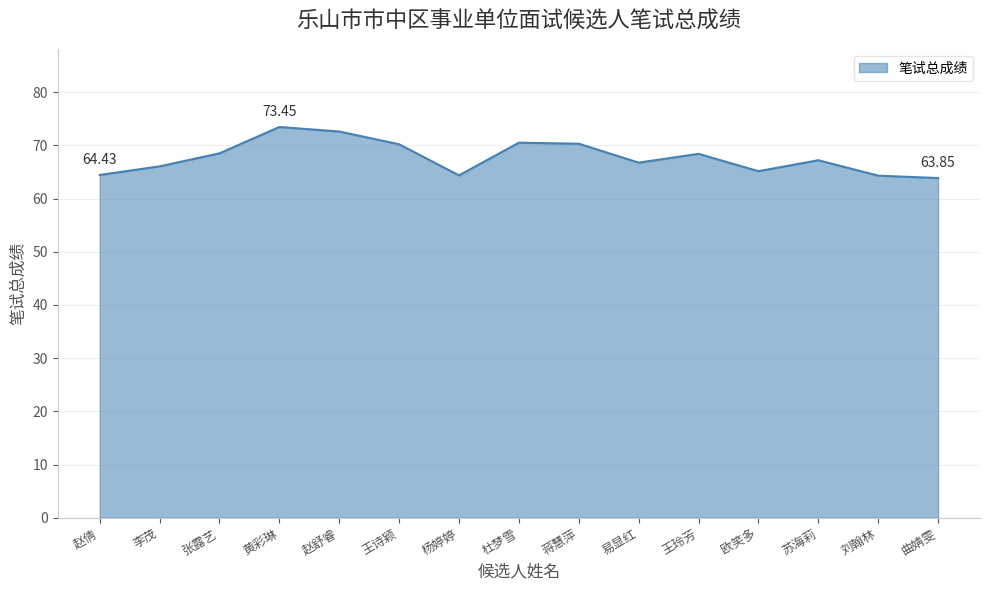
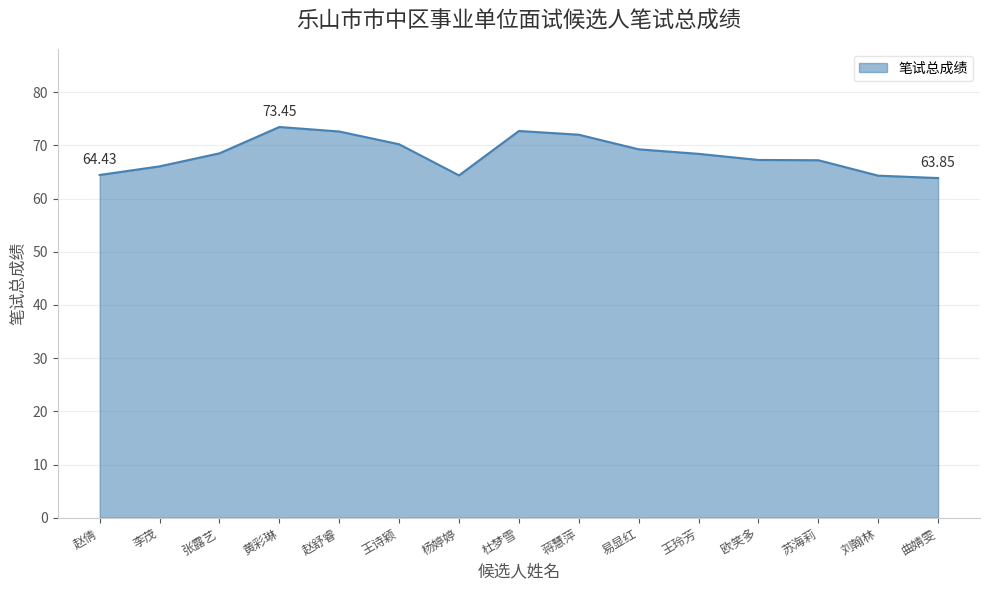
杜梦雪: 71 -> 73
蒋慧萍: 70 -> 72
易显红: 67 -> 69
欧笑多: 65 -> 67
